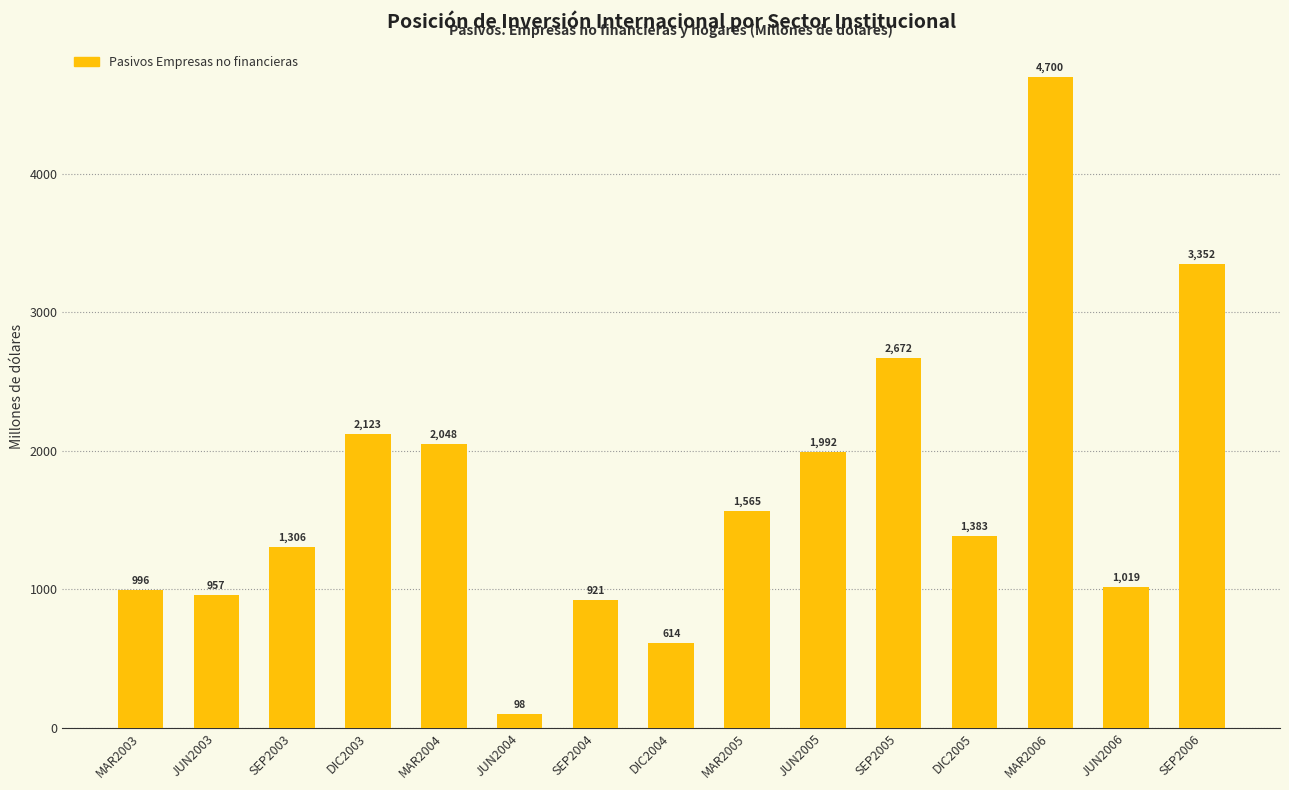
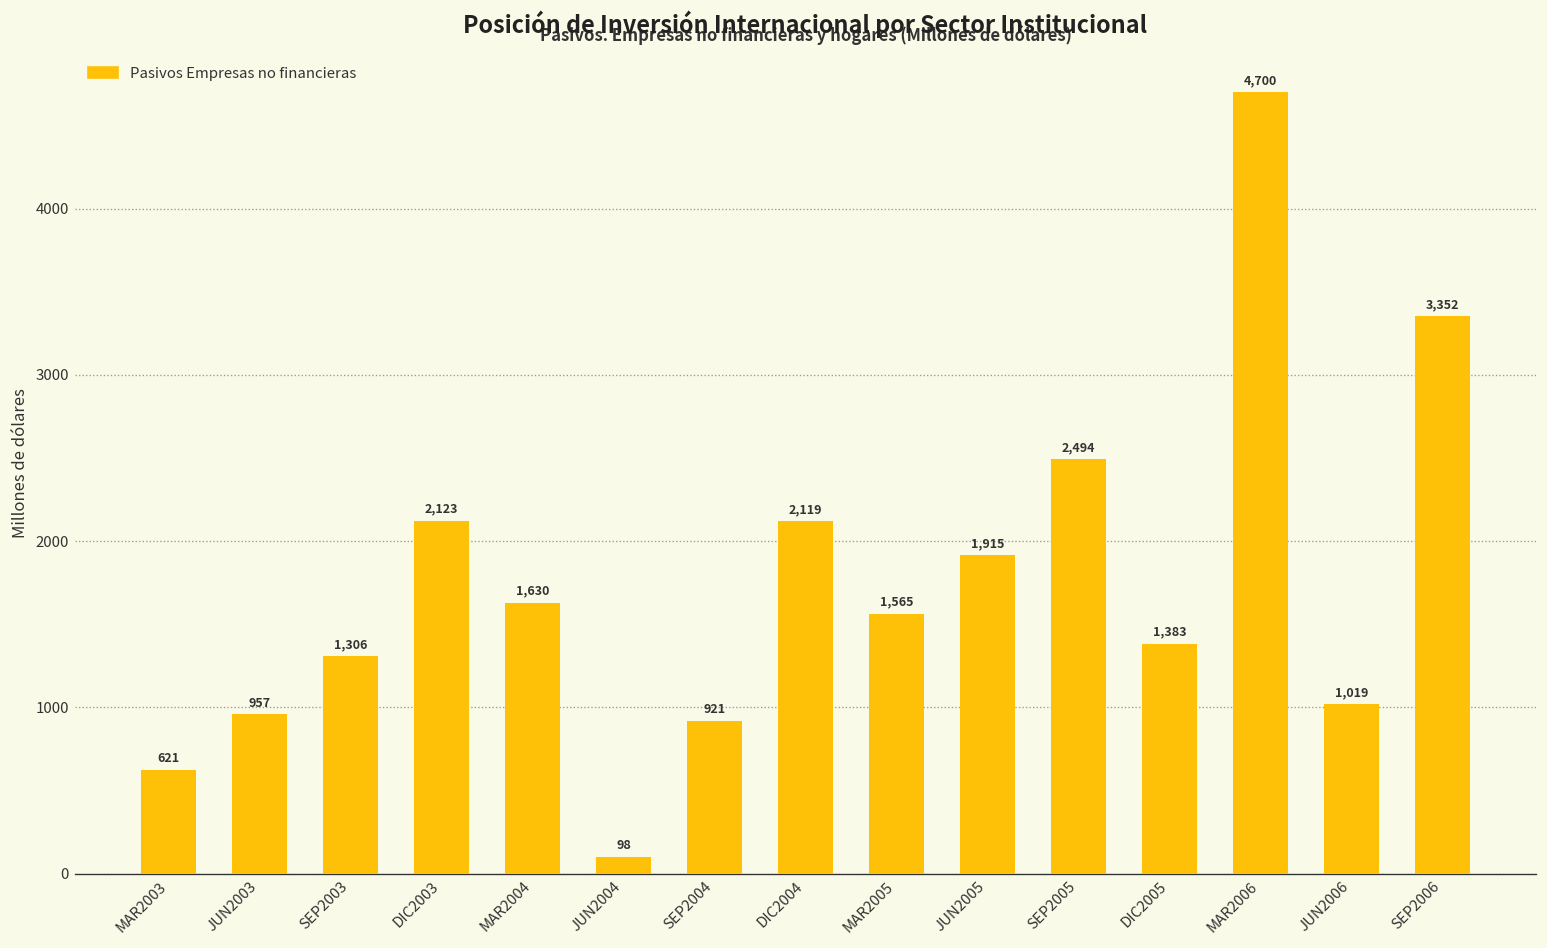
MAR2003: 996 -> 621
MAR2004: 2,048 -> 1,630
DIC2004: 614 -> 2,119
JUN2005: 1,992 -> 1,915
SEP2005: 2,672 -> 2,494
